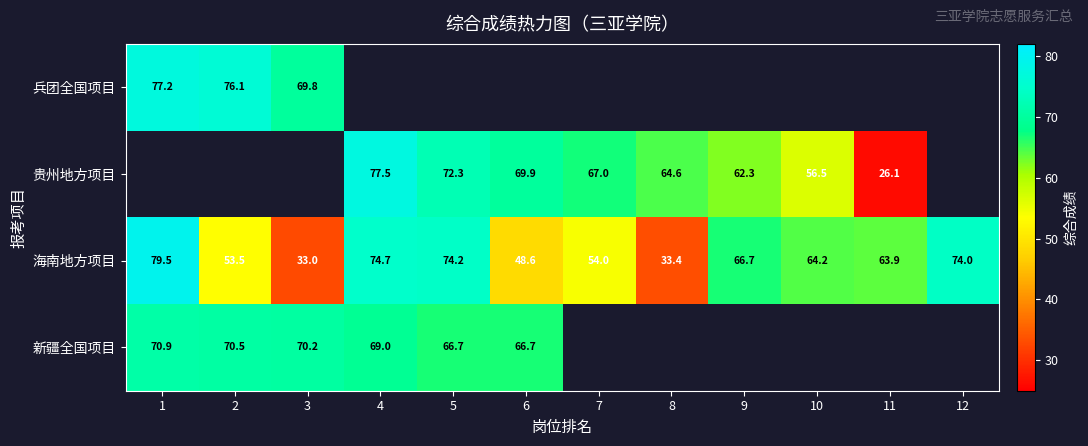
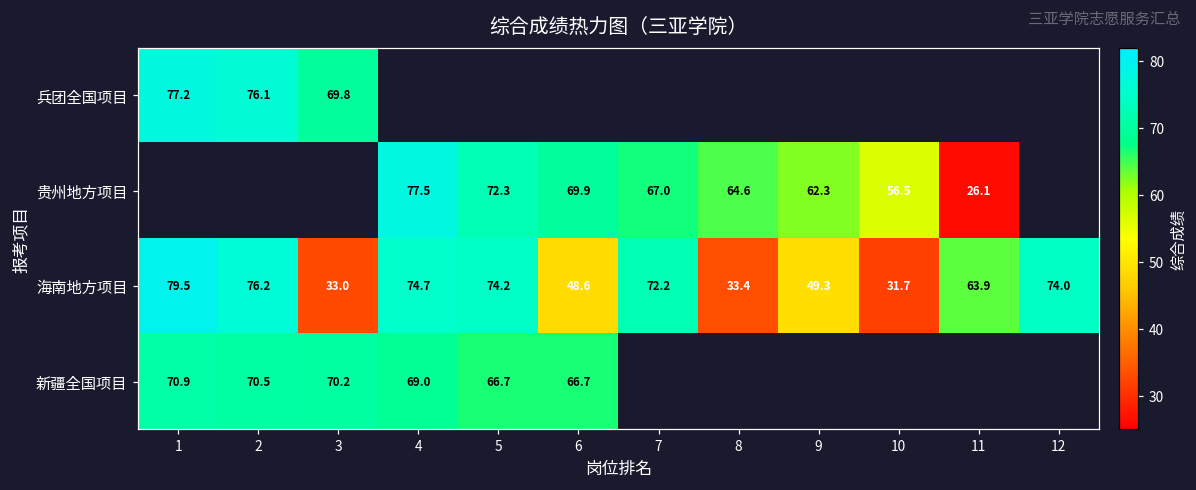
海南地方项目, 2: 53.5 -> 76.2
海南地方项目, 7: 54.0 -> 72.2
海南地方项目, 9: 66.7 -> 49.3
海南地方项目, 10: 64.2 -> 31.7
